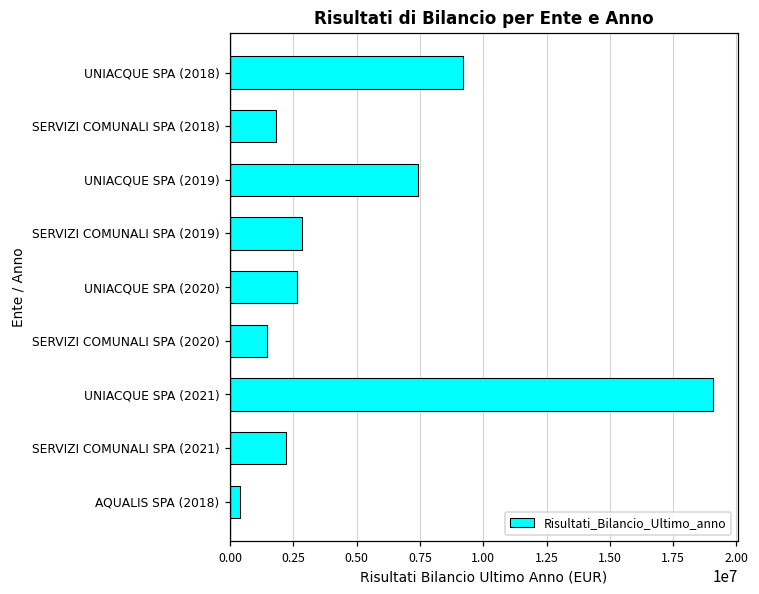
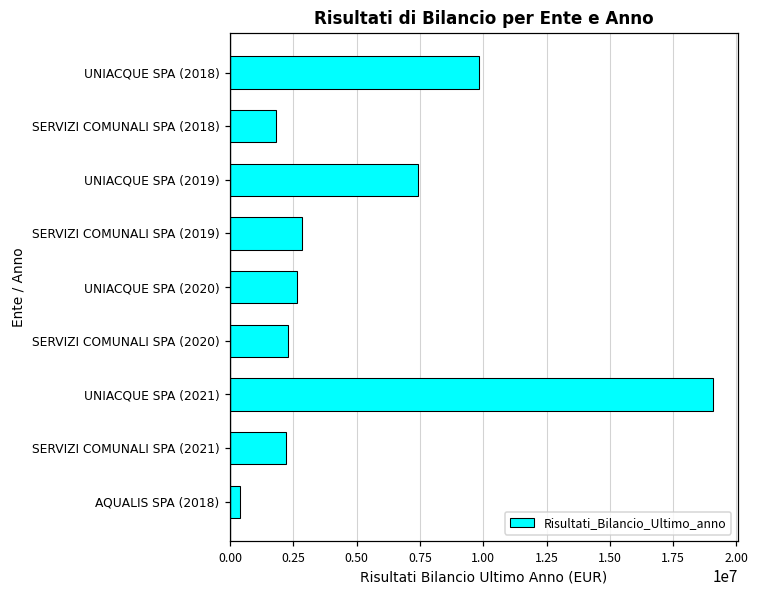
UNIACQUE SPA (2018): 9200000 -> 9800000
SERVIZI COMUNALI SPA (2020): 1500000 -> 2300000
